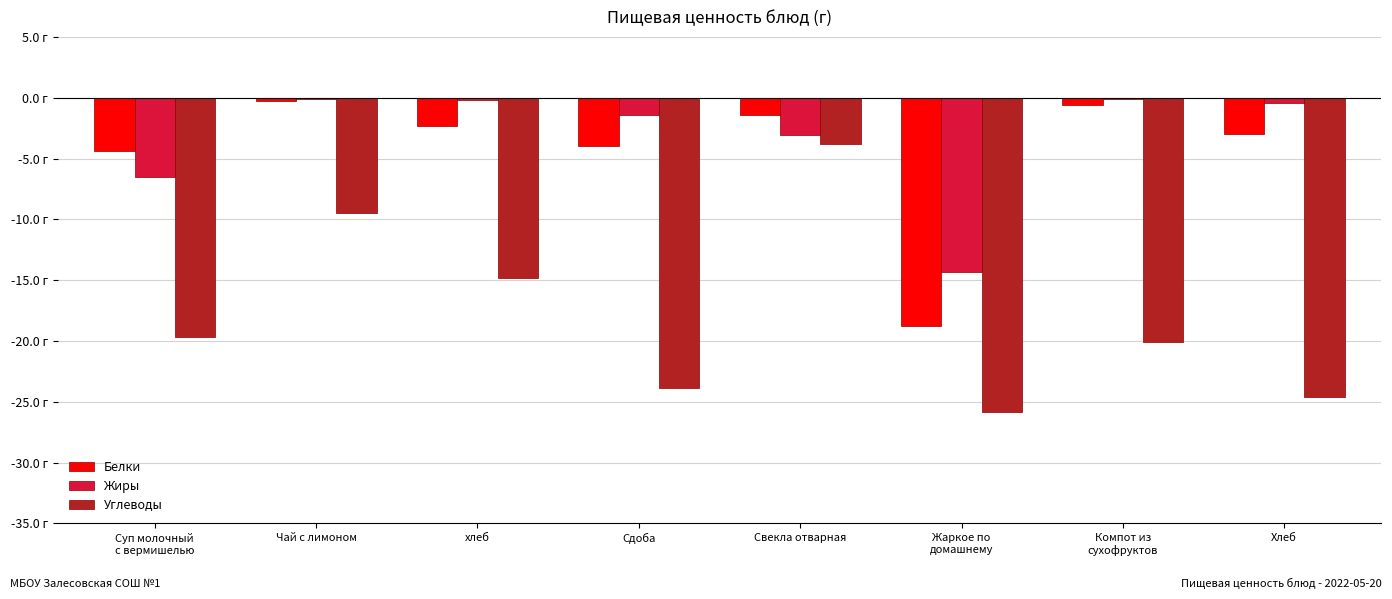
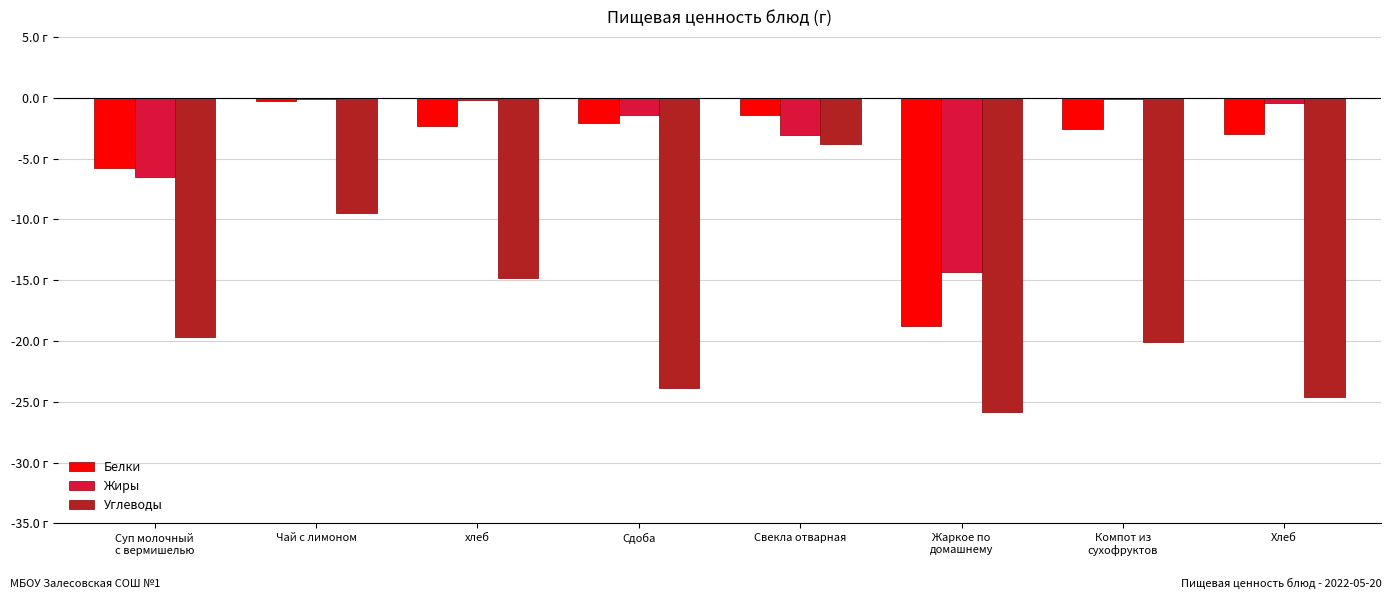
Белки, Суп молочный с вермишелью: -4.4 г -> -5.8 г
Белки, Сдоба: -4.0 г -> -2.1 г
Белки, Компот из сухофруктов: -0.6 г -> -2.6 г
